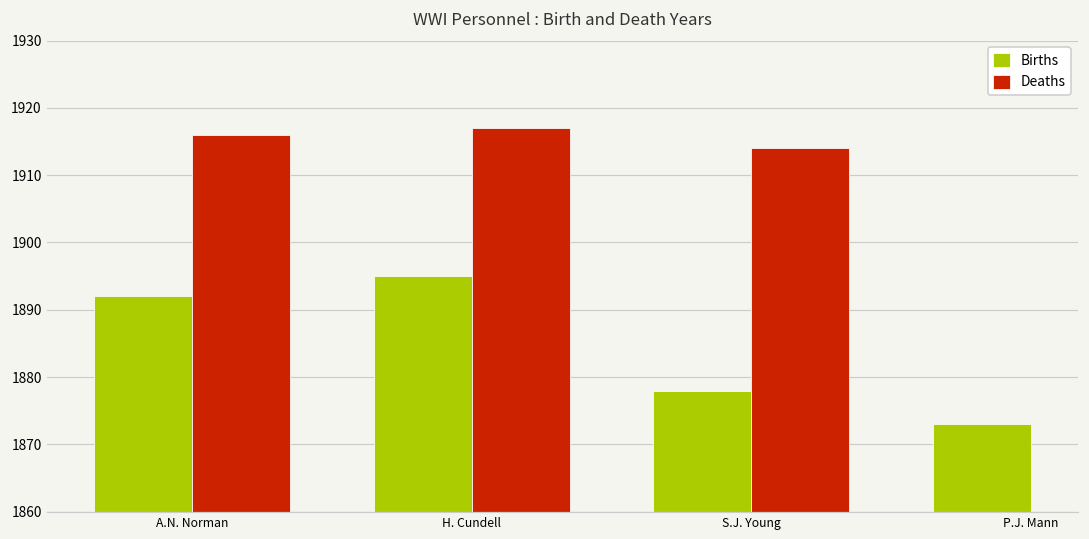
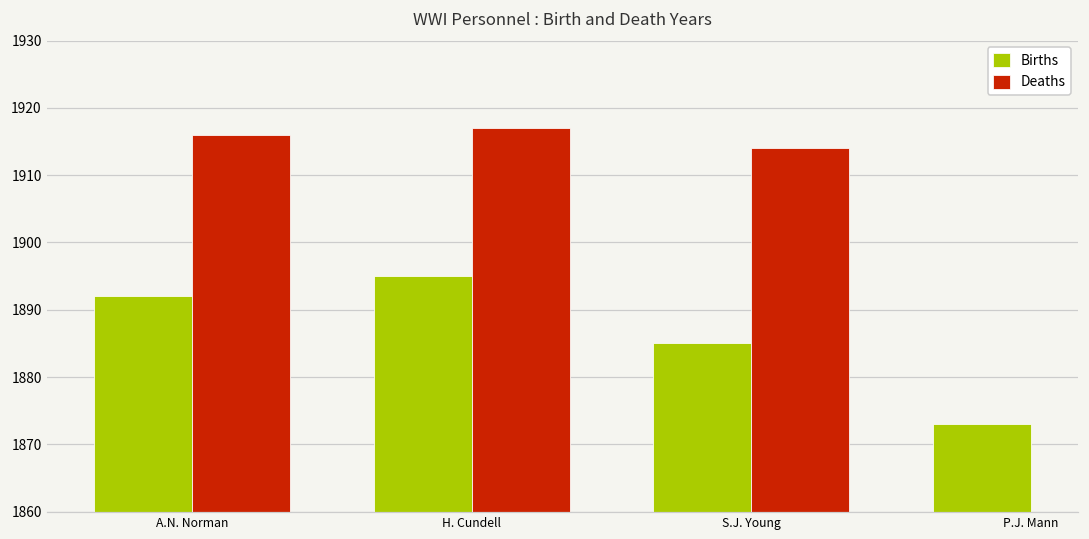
Births, S.J. Young: 1878 -> 1885
